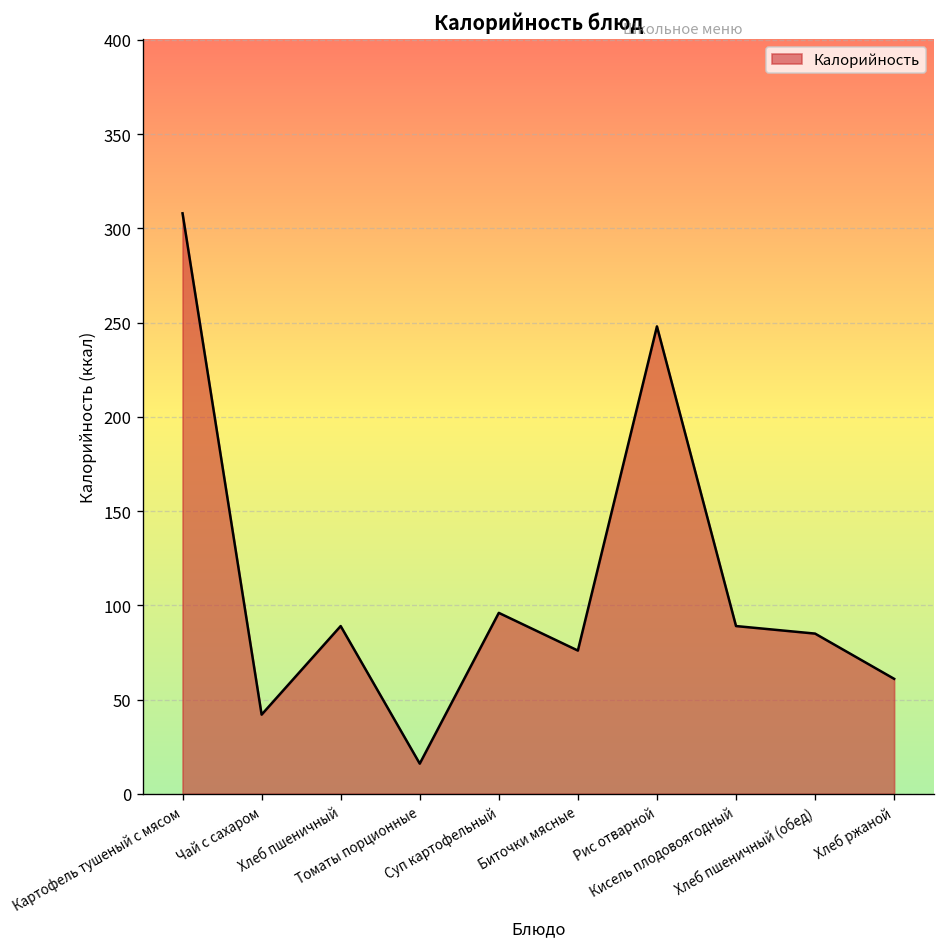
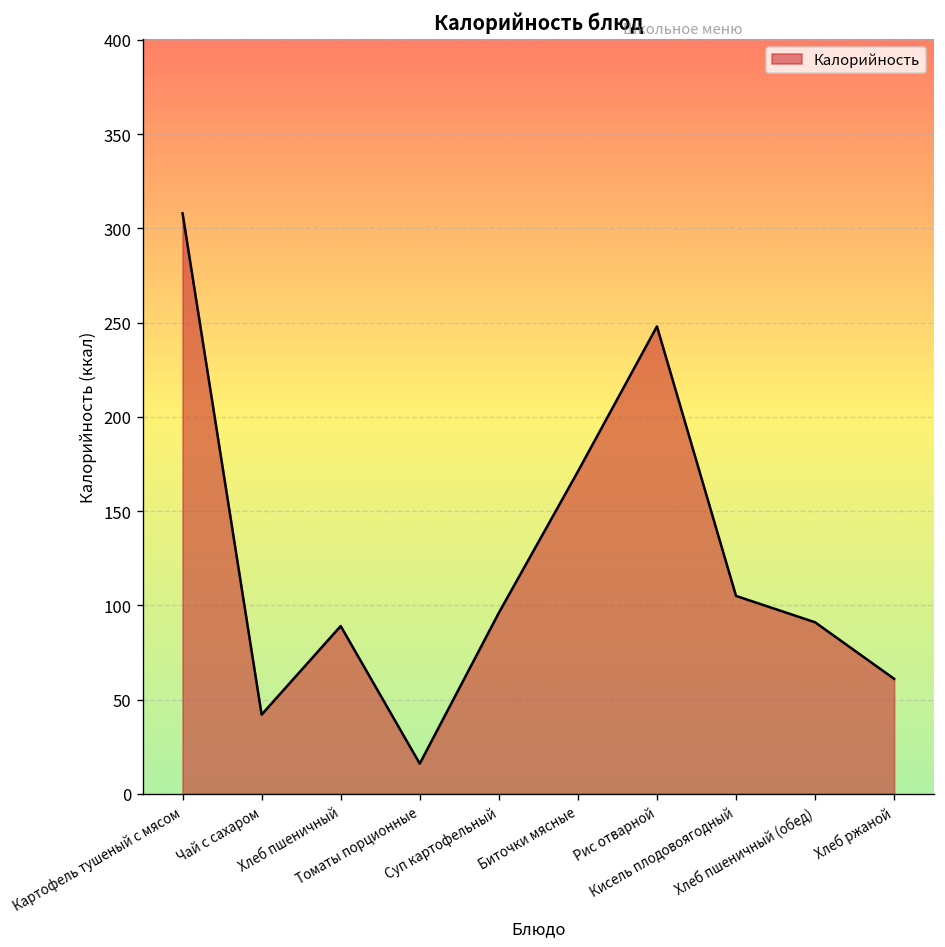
Биточки мясные: 76 -> 171
Кисель плодовоягодный: 89 -> 105
Хлеб пшеничный (обед): 85 -> 91
